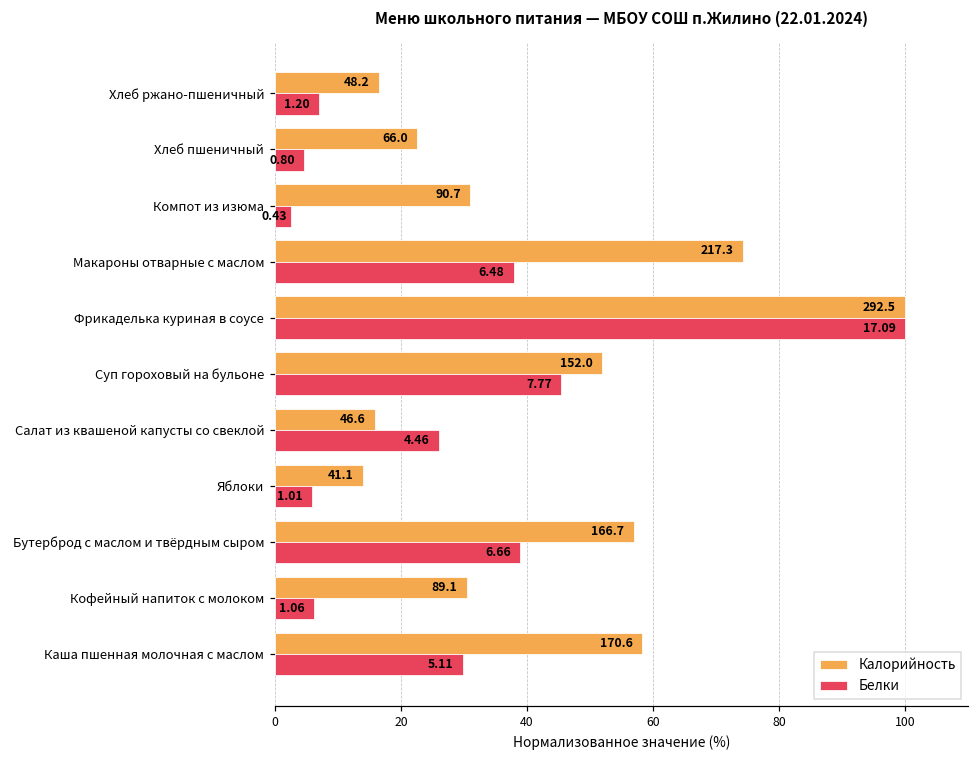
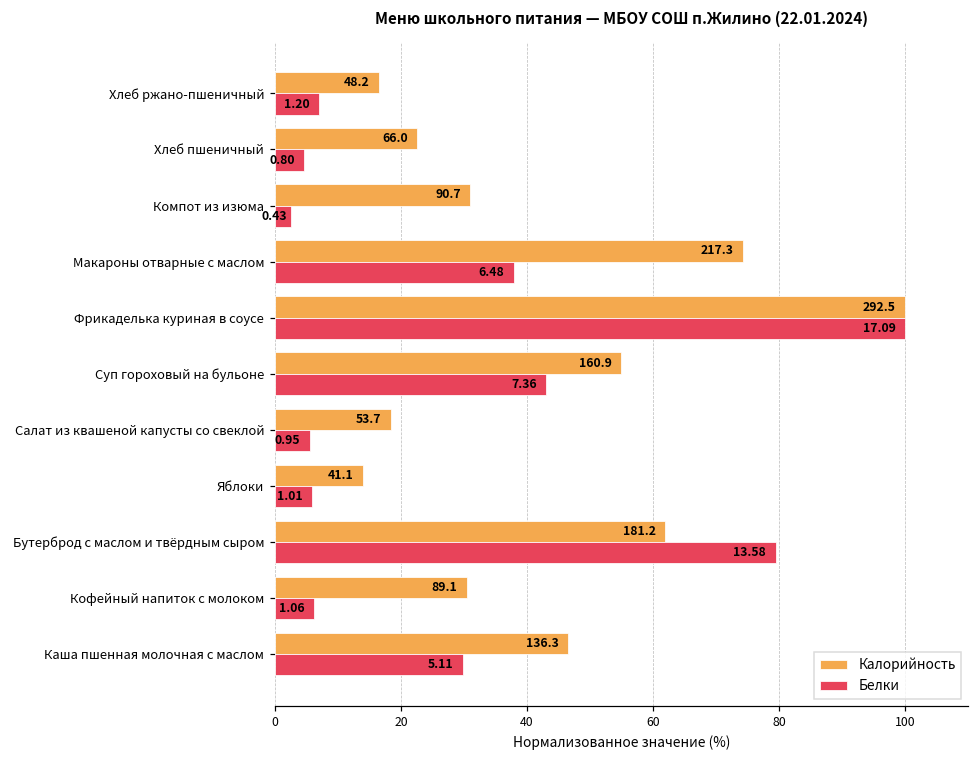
Калорийность, Суп гороховый на бульоне: 152.0 -> 160.9
Белки, Суп гороховый на бульоне: 7.77 -> 7.36
Калорийность, Салат из квашеной капусты со свеклой: 46.6 -> 53.7
Белки, Салат из квашеной капусты со свеклой: 4.46 -> 0.95
Калорийность, Бутерброд с маслом и твёрдным сыром: 166.7 -> 181.2
Белки, Бутерброд с маслом и твёрдным сыром: 6.66 -> 13.58
Калорийность, Каша пшенная молочная с маслом: 170.6 -> 136.3
